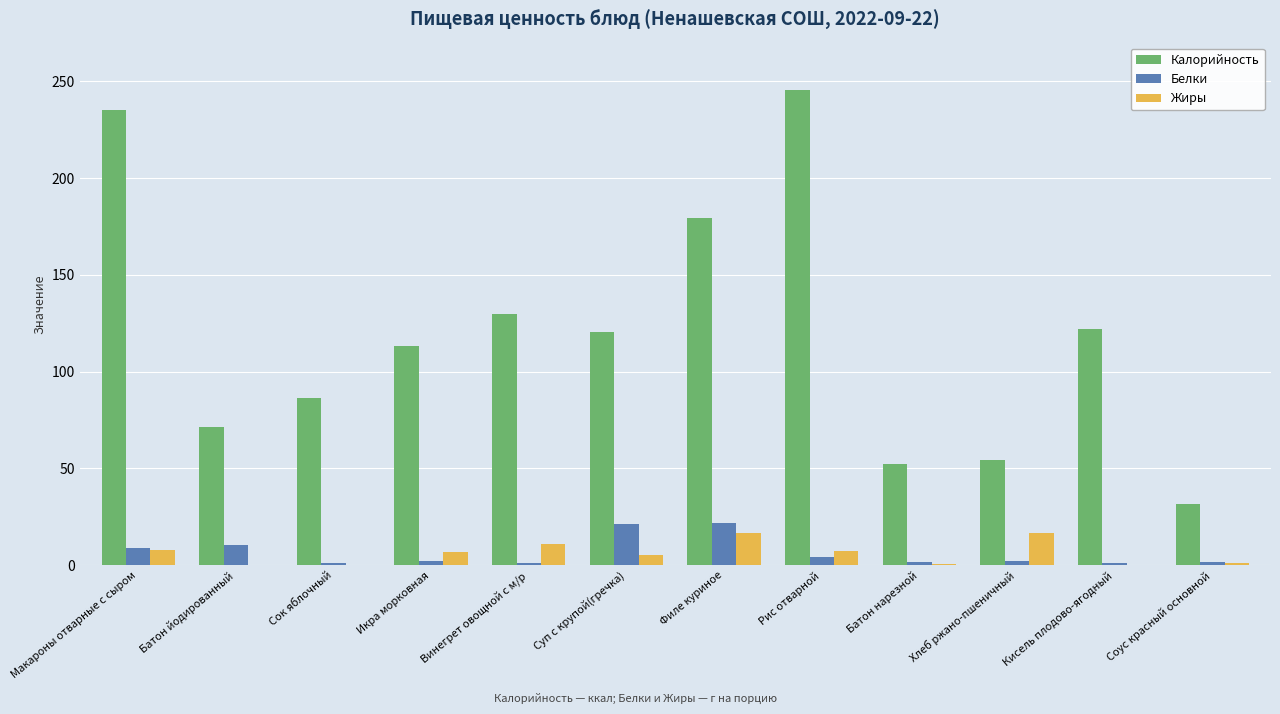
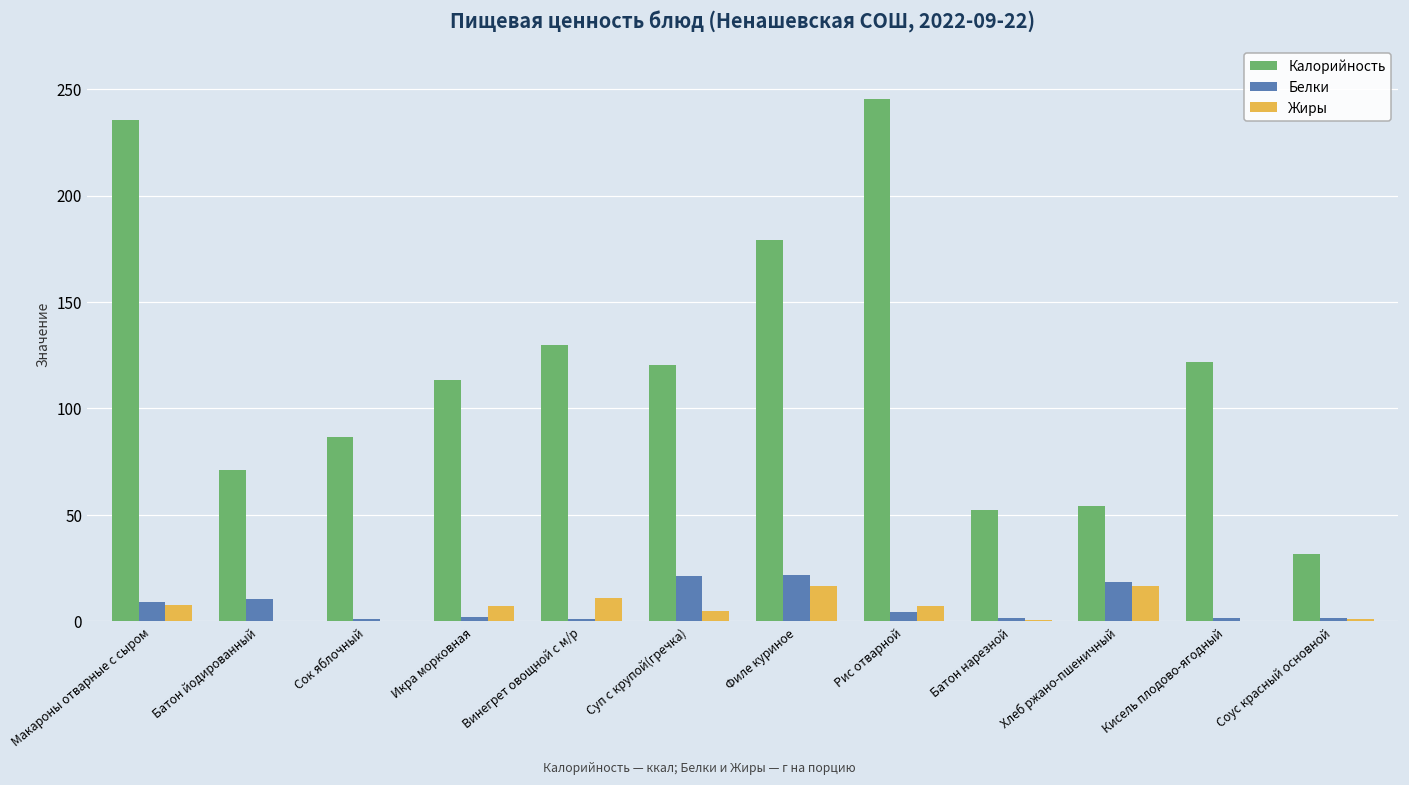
Белки, Хлеб ржано-пшеничный: 2 -> 19
